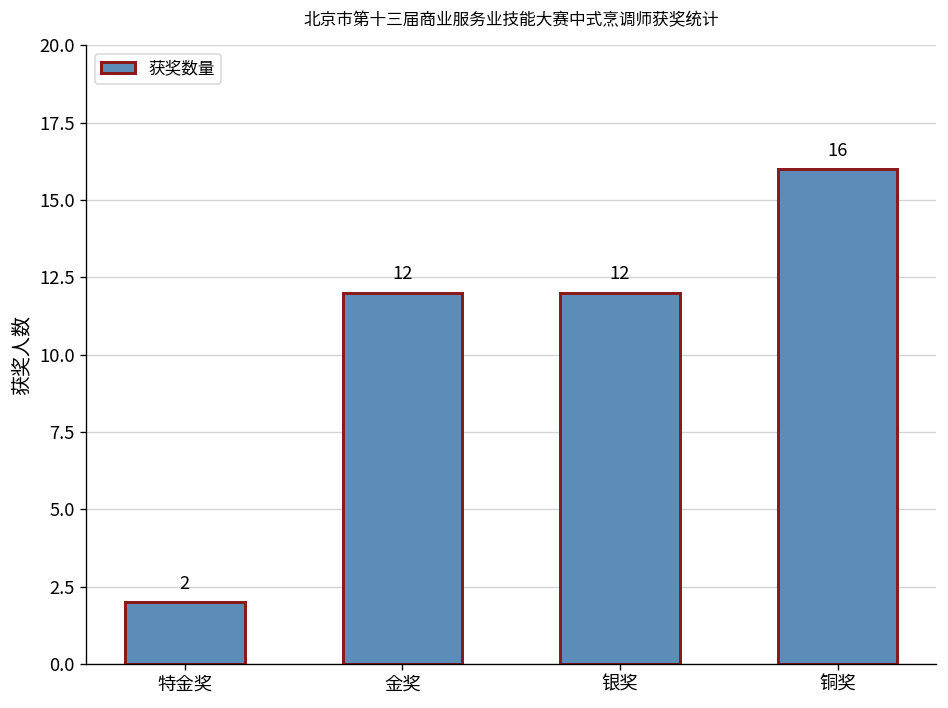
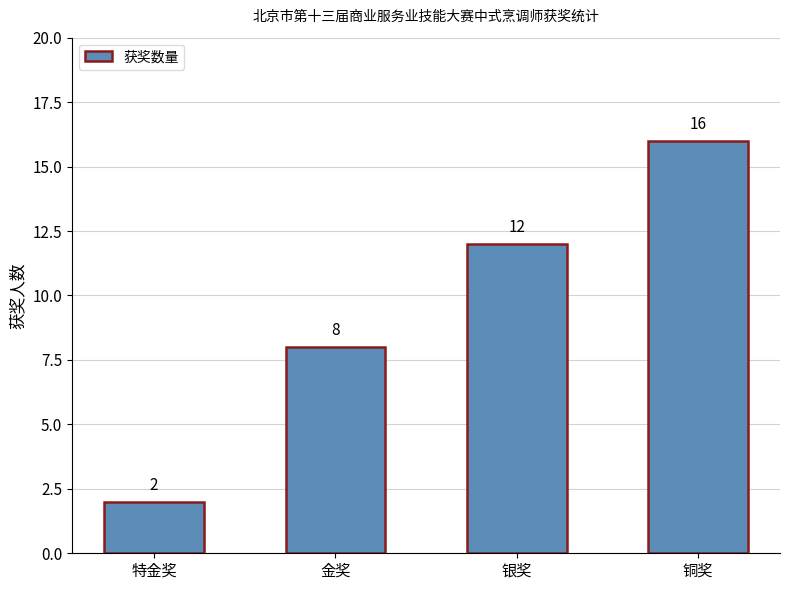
金奖: 12 -> 8
